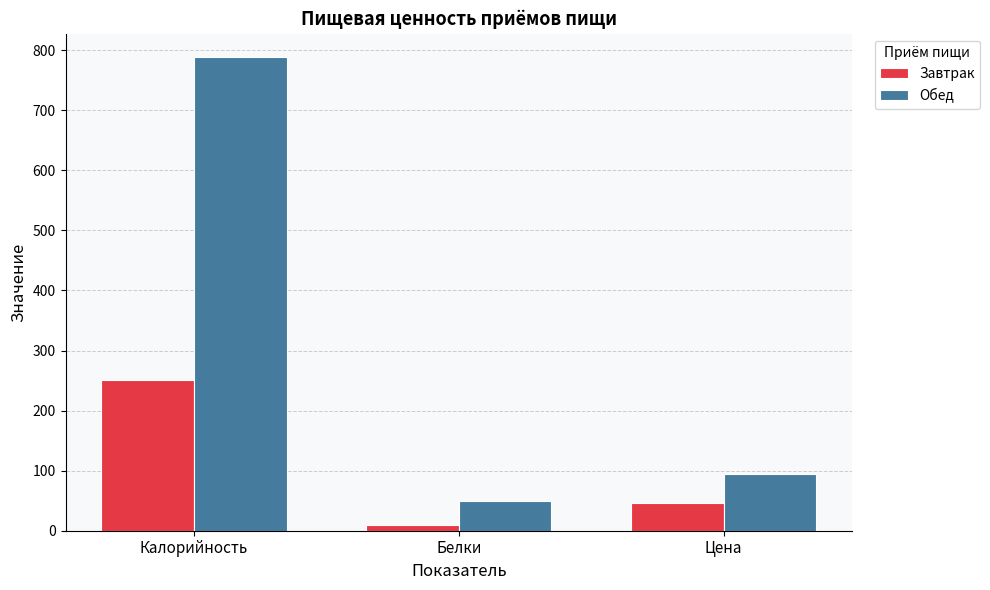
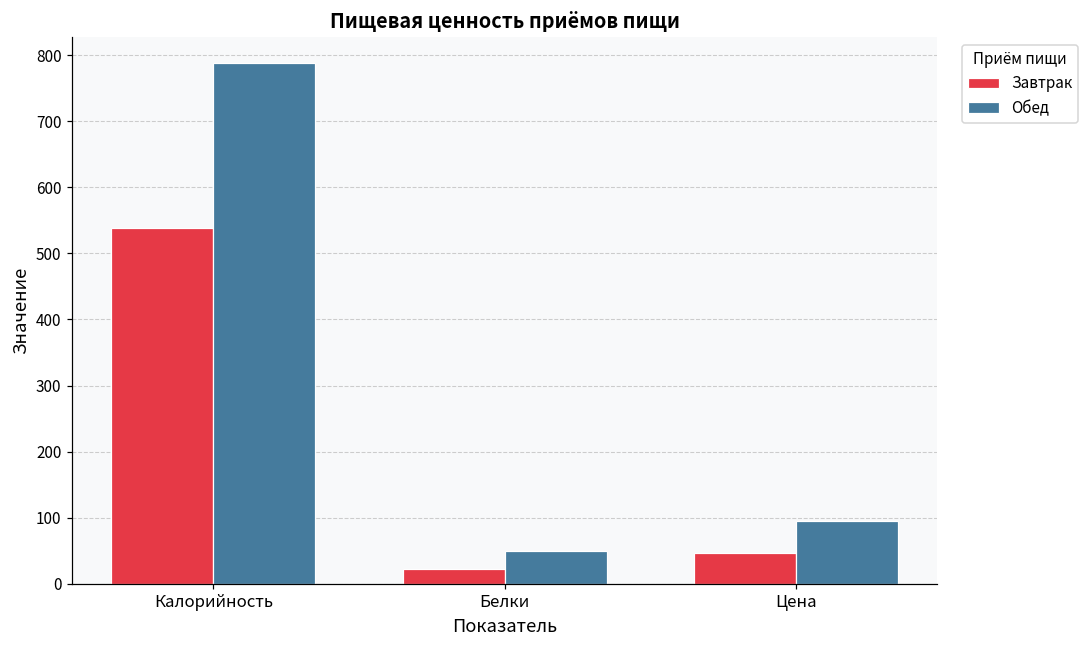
Завтрак, Калорийность: 250 -> 540
Завтрак, Белки: 10 -> 20
